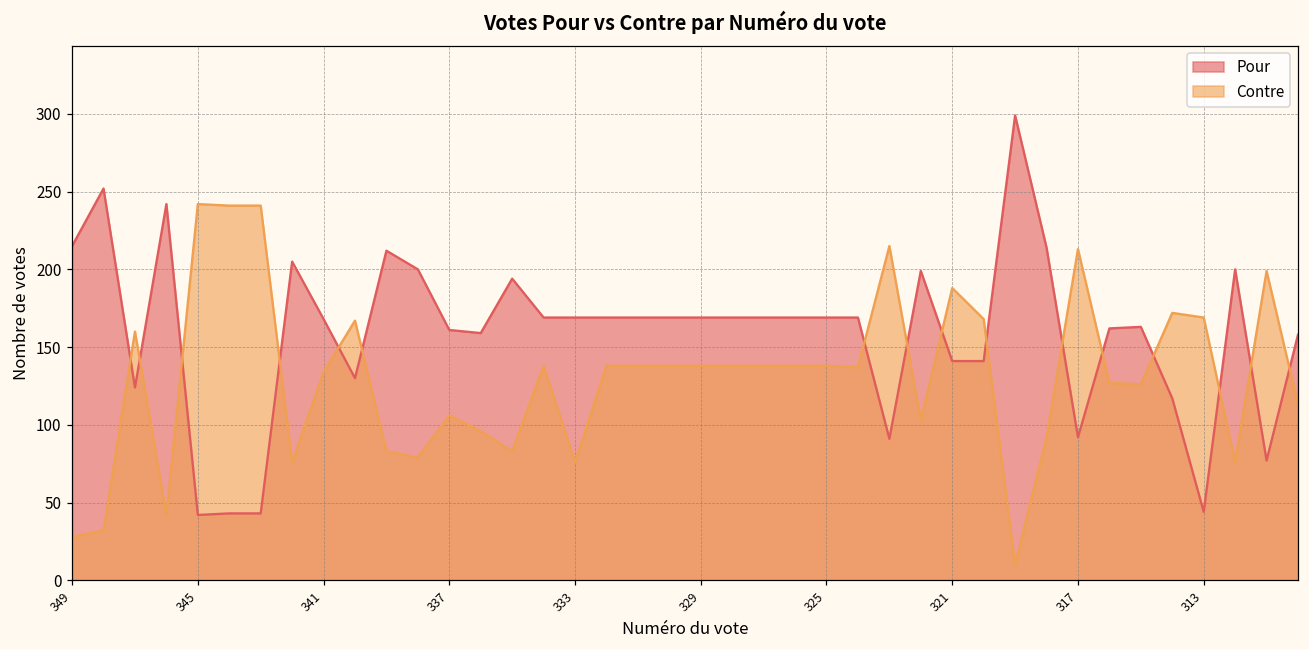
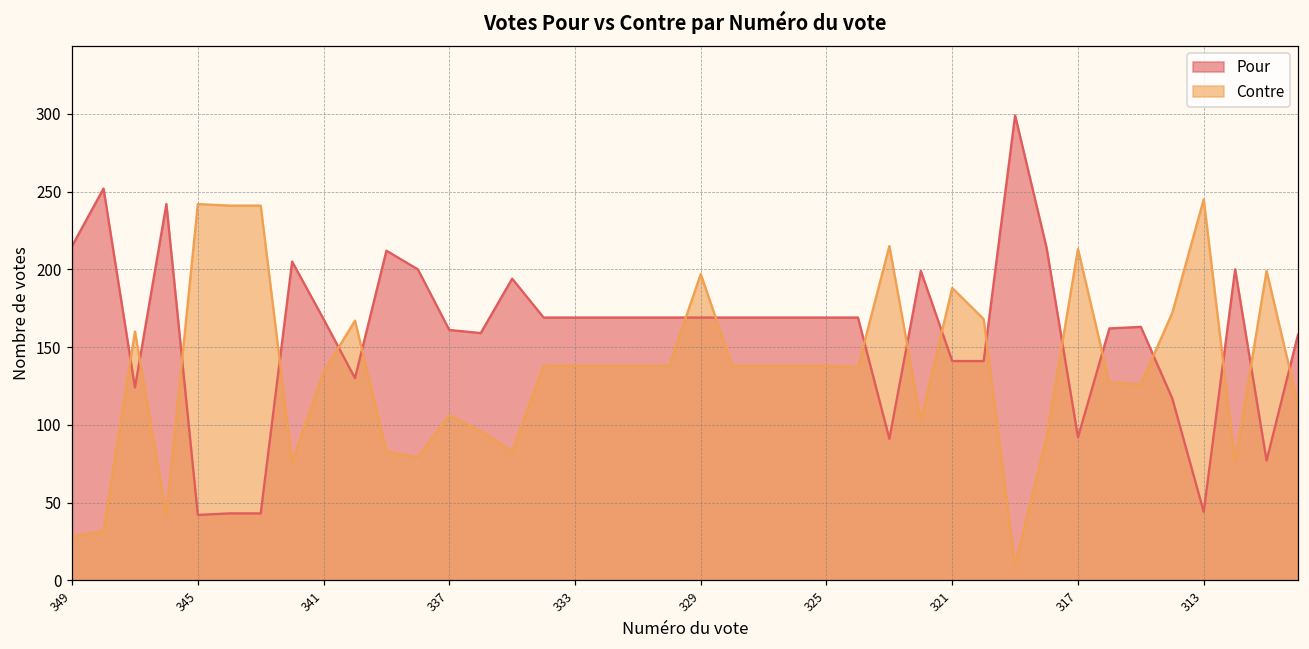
Contre, 333: 76 -> 138
Contre, 329: 138 -> 197
Contre, 313: 169 -> 245
